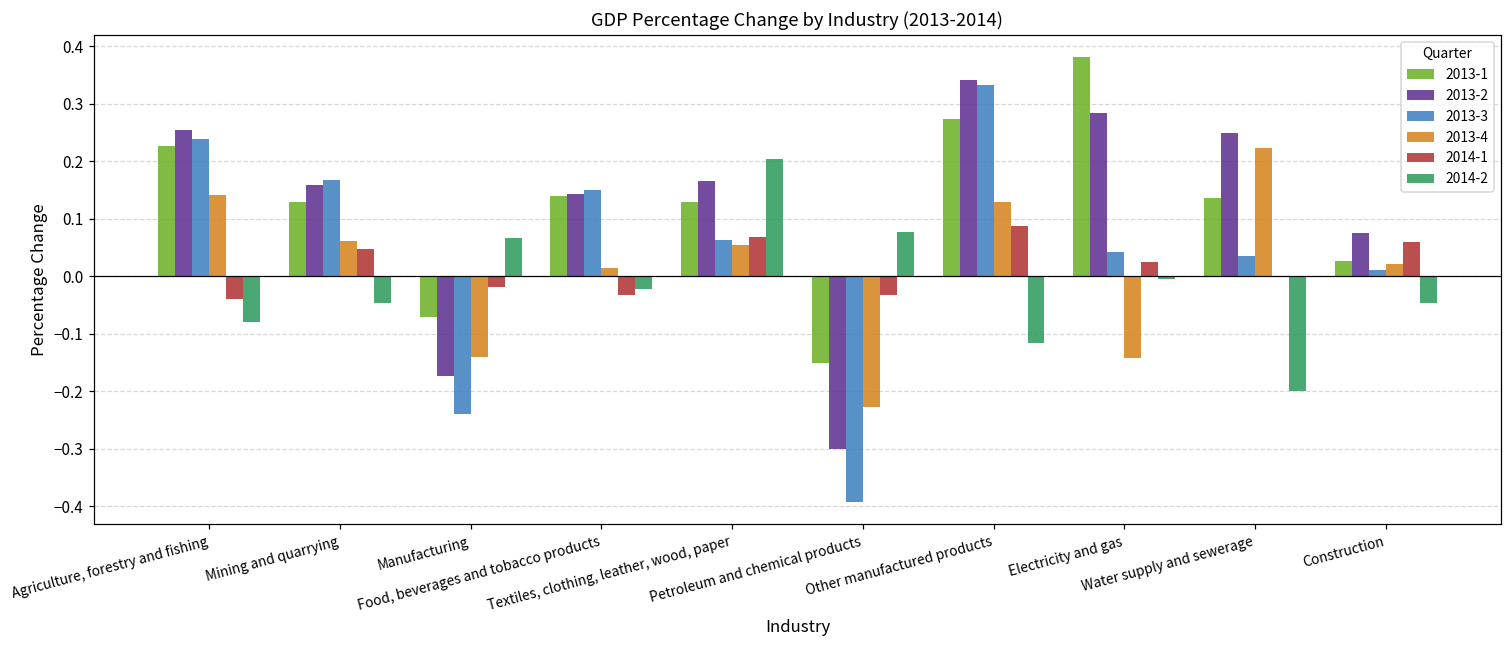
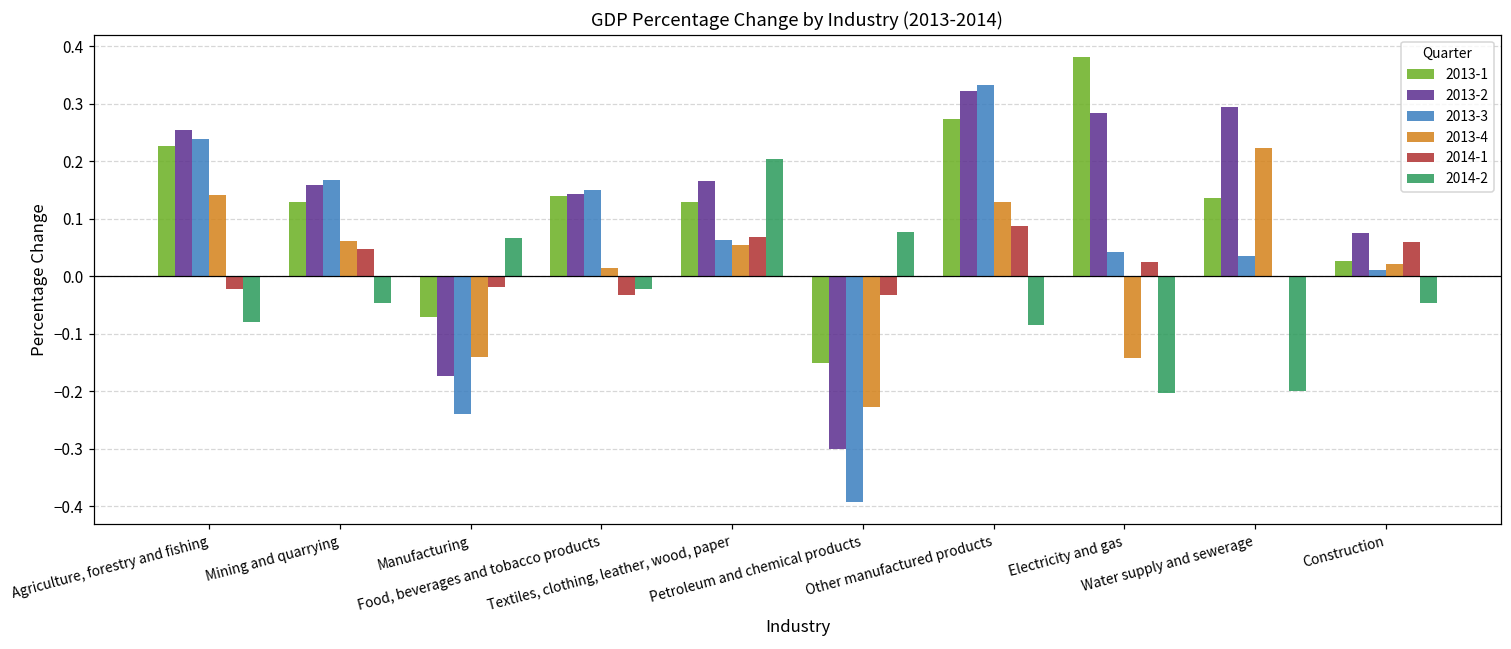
2014-1, Agriculture, forestry and fishing: -0.04 -> -0.02
2013-2, Other manufactured products: 0.34 -> 0.32
2014-2, Other manufactured products: -0.12 -> -0.08
2014-2, Electricity and gas: 0.00 -> -0.20
2013-2, Water supply and sewerage: 0.25 -> 0.29
